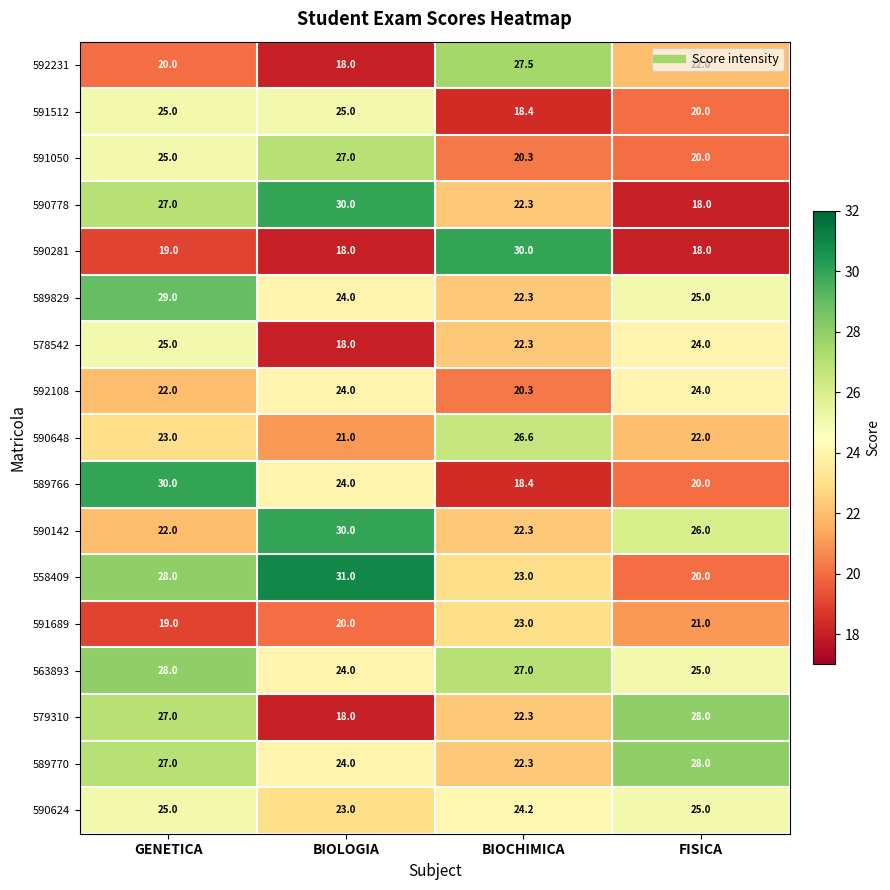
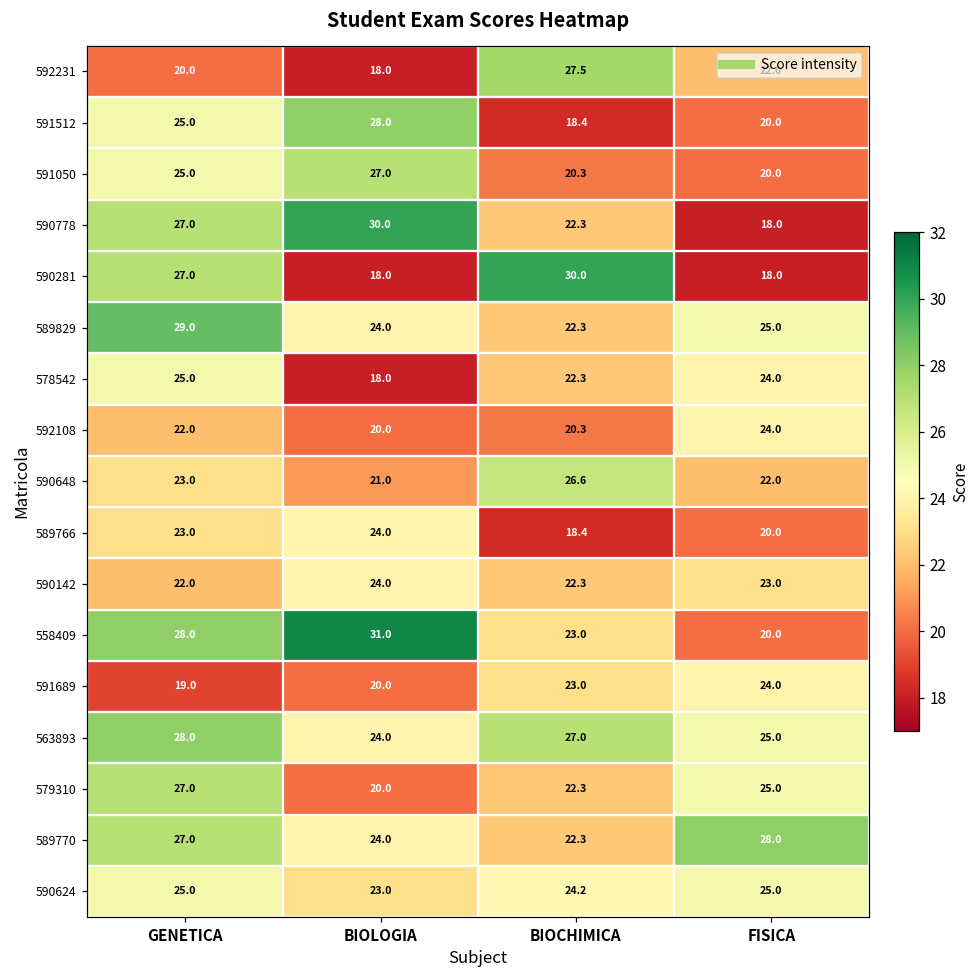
591512, BIOLOGIA: 25.0 -> 28.0
590281, GENETICA: 19.0 -> 27.0
592108, BIOLOGIA: 24.0 -> 20.0
589766, GENETICA: 30.0 -> 23.0
590142, BIOLOGIA: 30.0 -> 24.0
590142, FISICA: 26.0 -> 23.0
591689, FISICA: 21.0 -> 24.0
579310, BIOLOGIA: 18.0 -> 20.0
579310, FISICA: 28.0 -> 25.0
